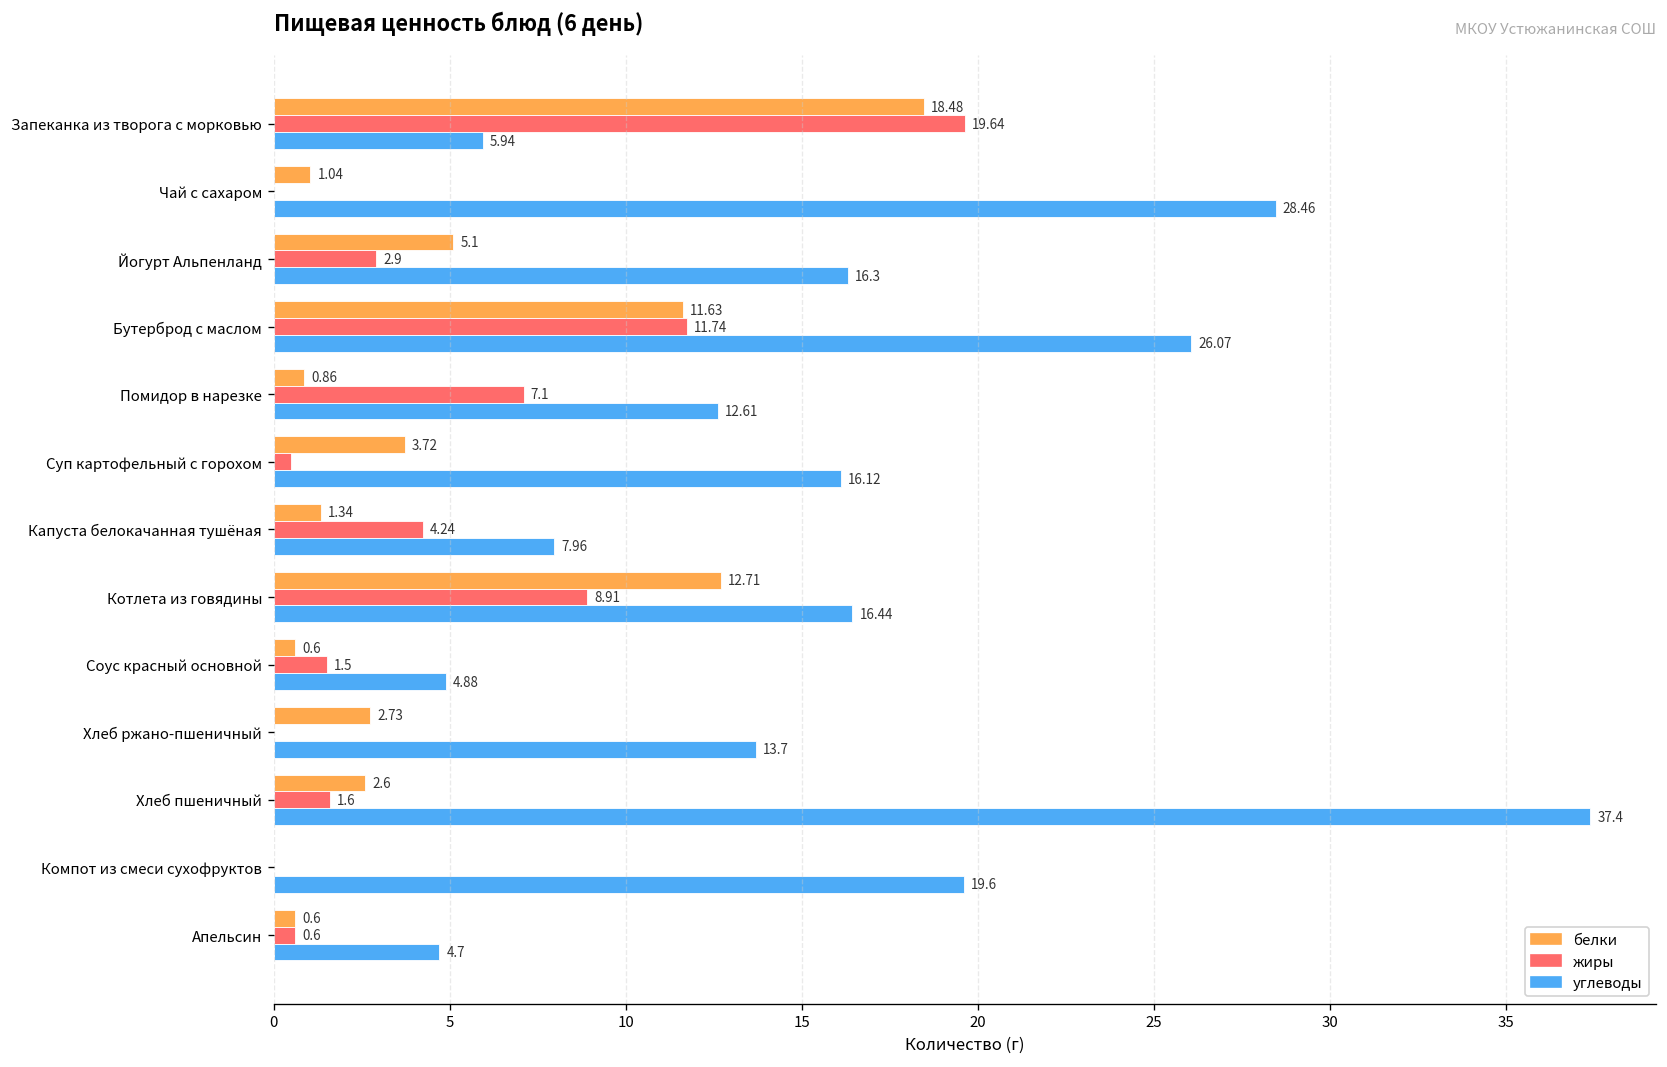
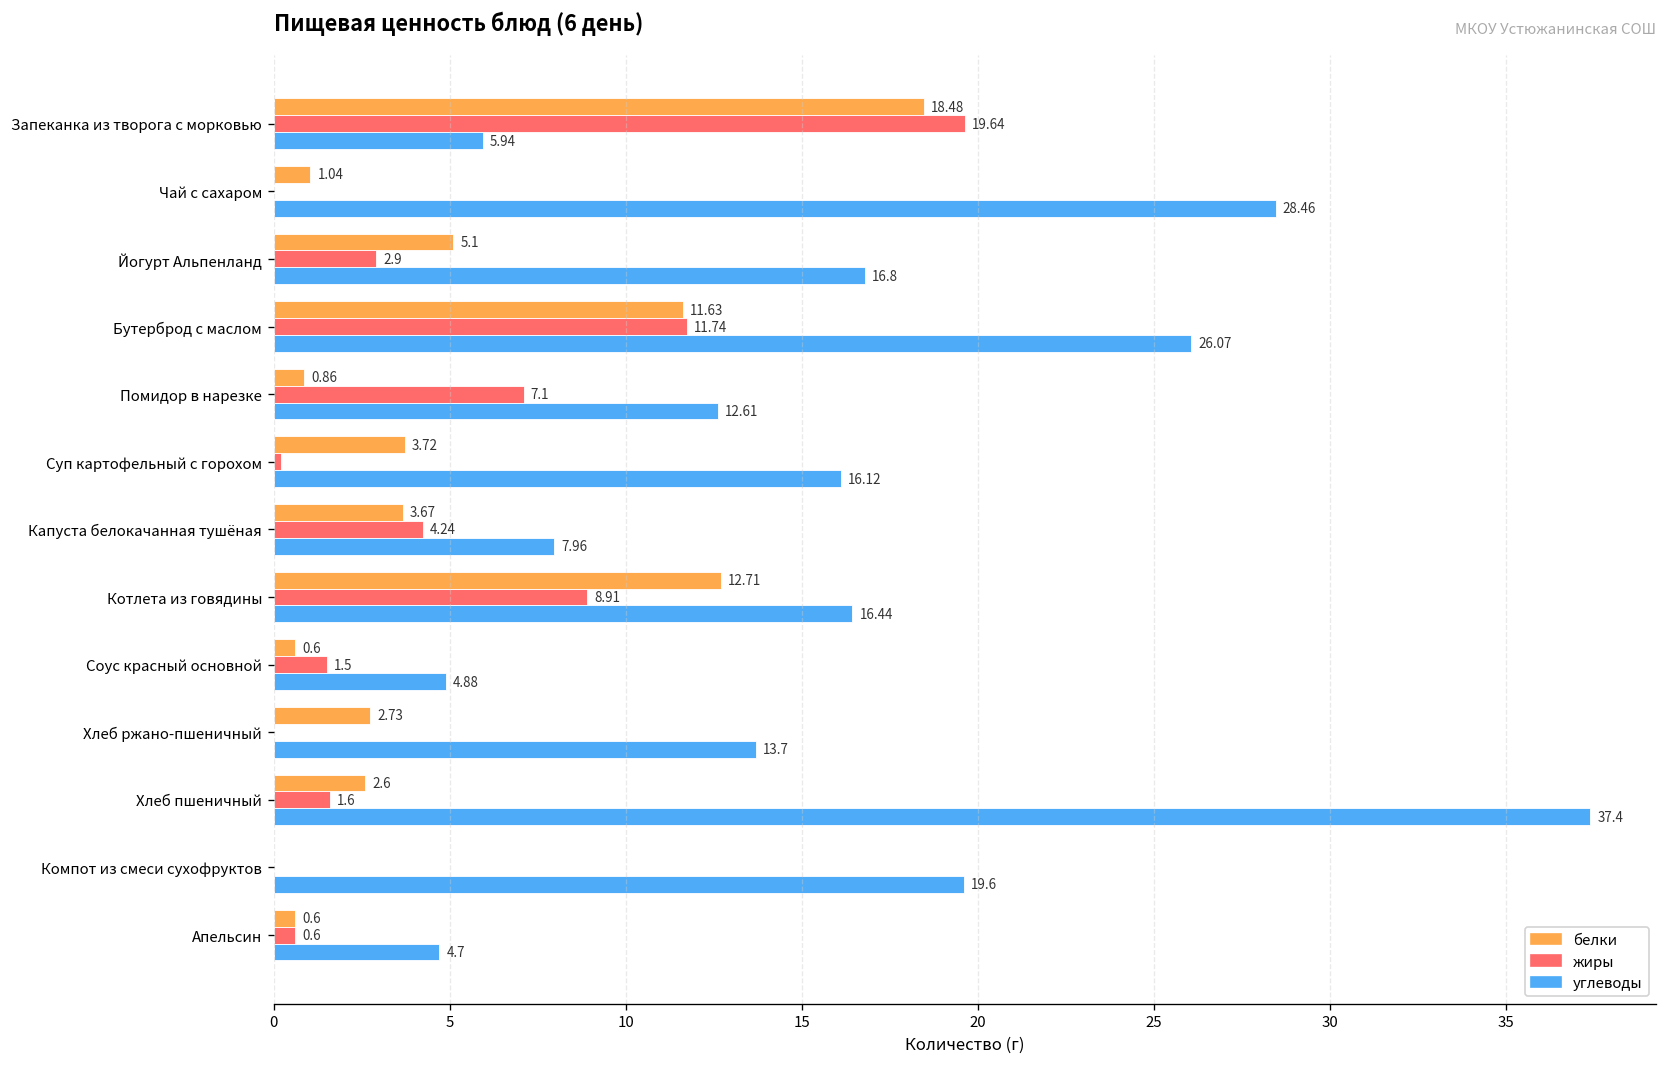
углеводы, Йогурт Альпенланд: 16.3 -> 16.8
жиры, Суп картофельный с горохом: 0.5 -> 0.2
белки, Капуста белокачанная тушёная: 1.34 -> 3.67
